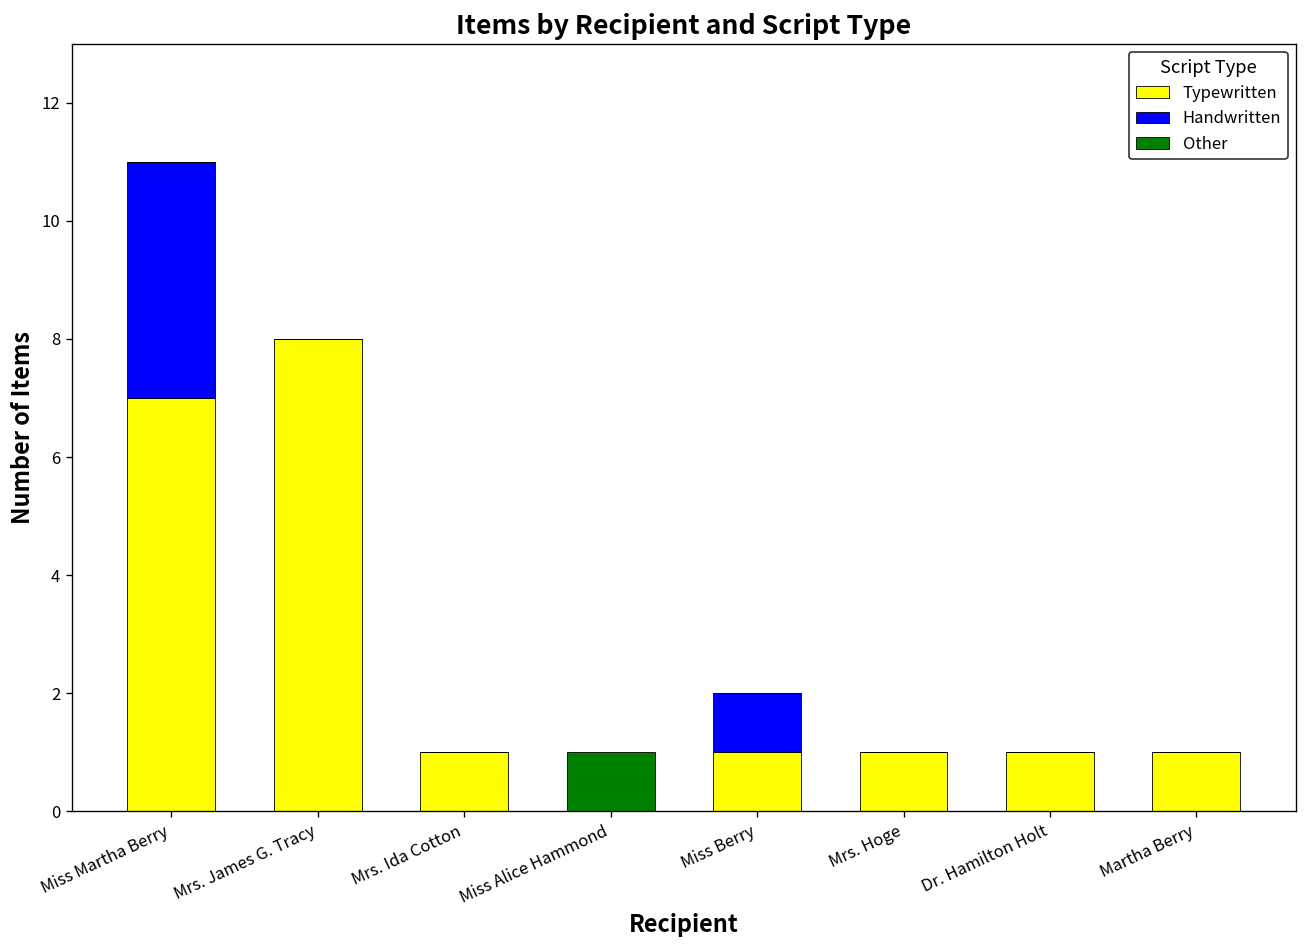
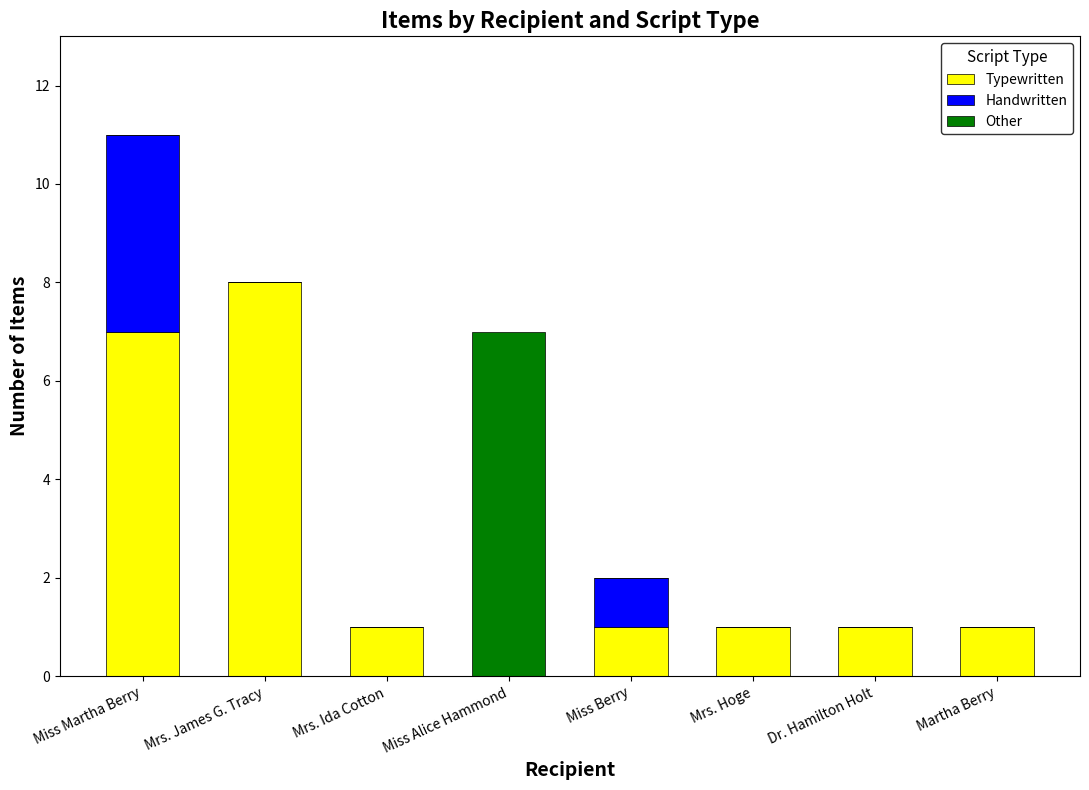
Other, Miss Alice Hammond: 1 -> 7
